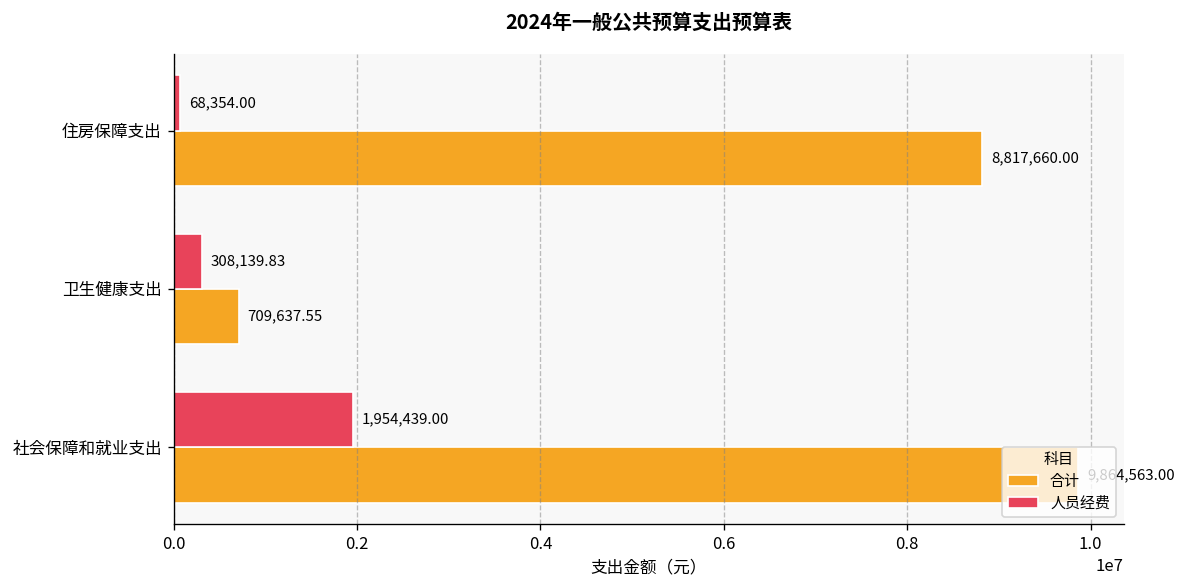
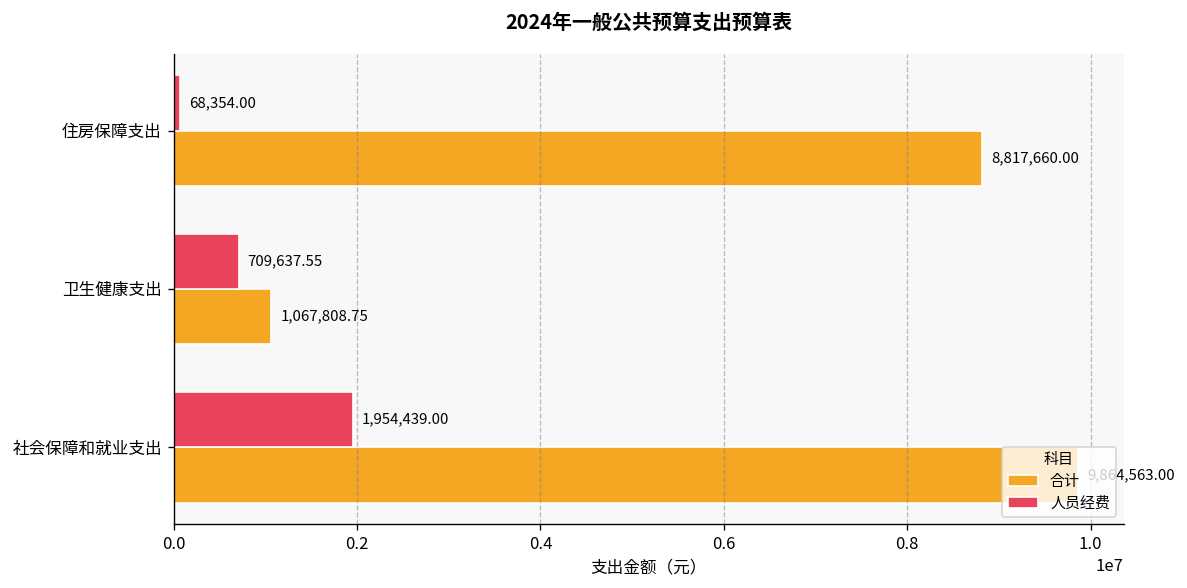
人员经费, 卫生健康支出: 308,139.83 -> 709,637.55
合计, 卫生健康支出: 709,637.55 -> 1,067,808.75
